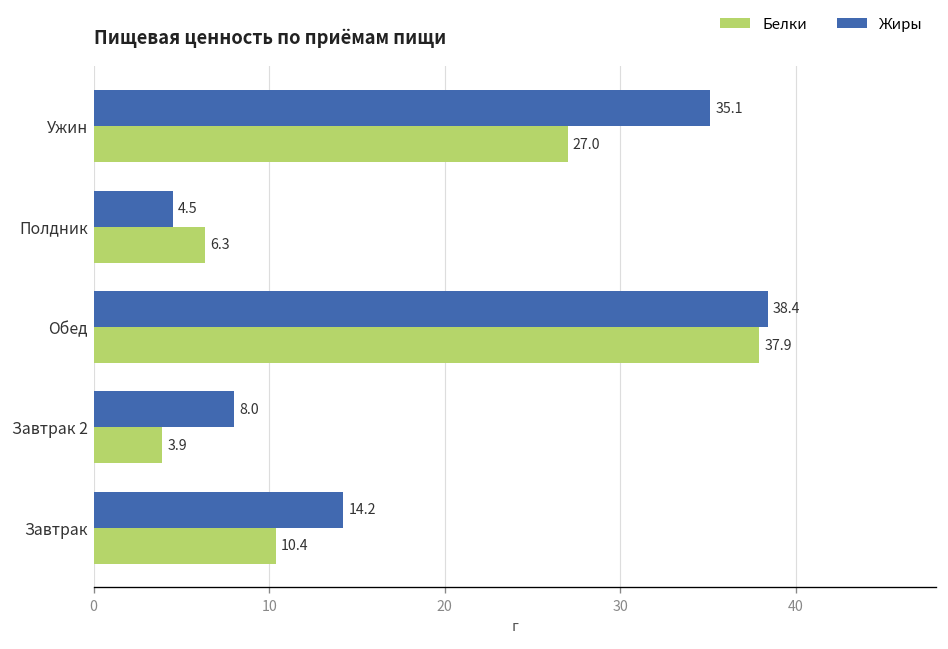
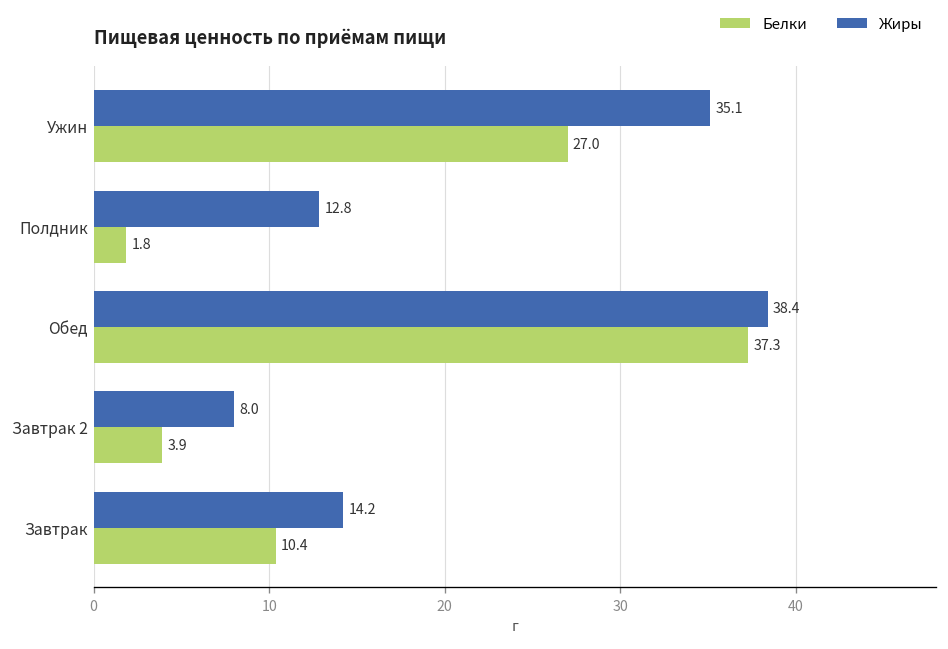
Жиры, Полдник: 4.5 -> 12.8
Белки, Полдник: 6.3 -> 1.8
Белки, Обед: 37.9 -> 37.3
